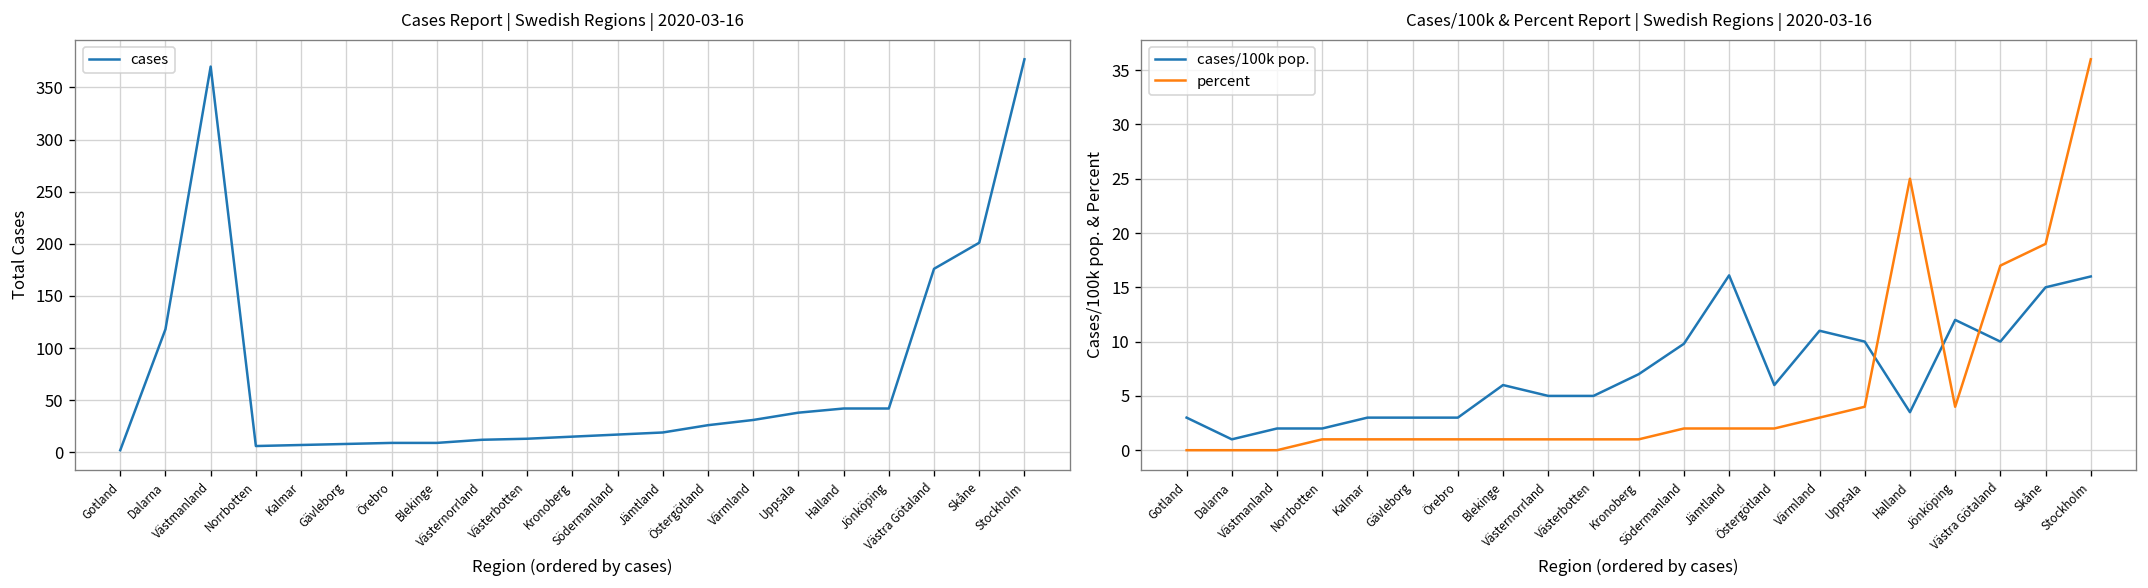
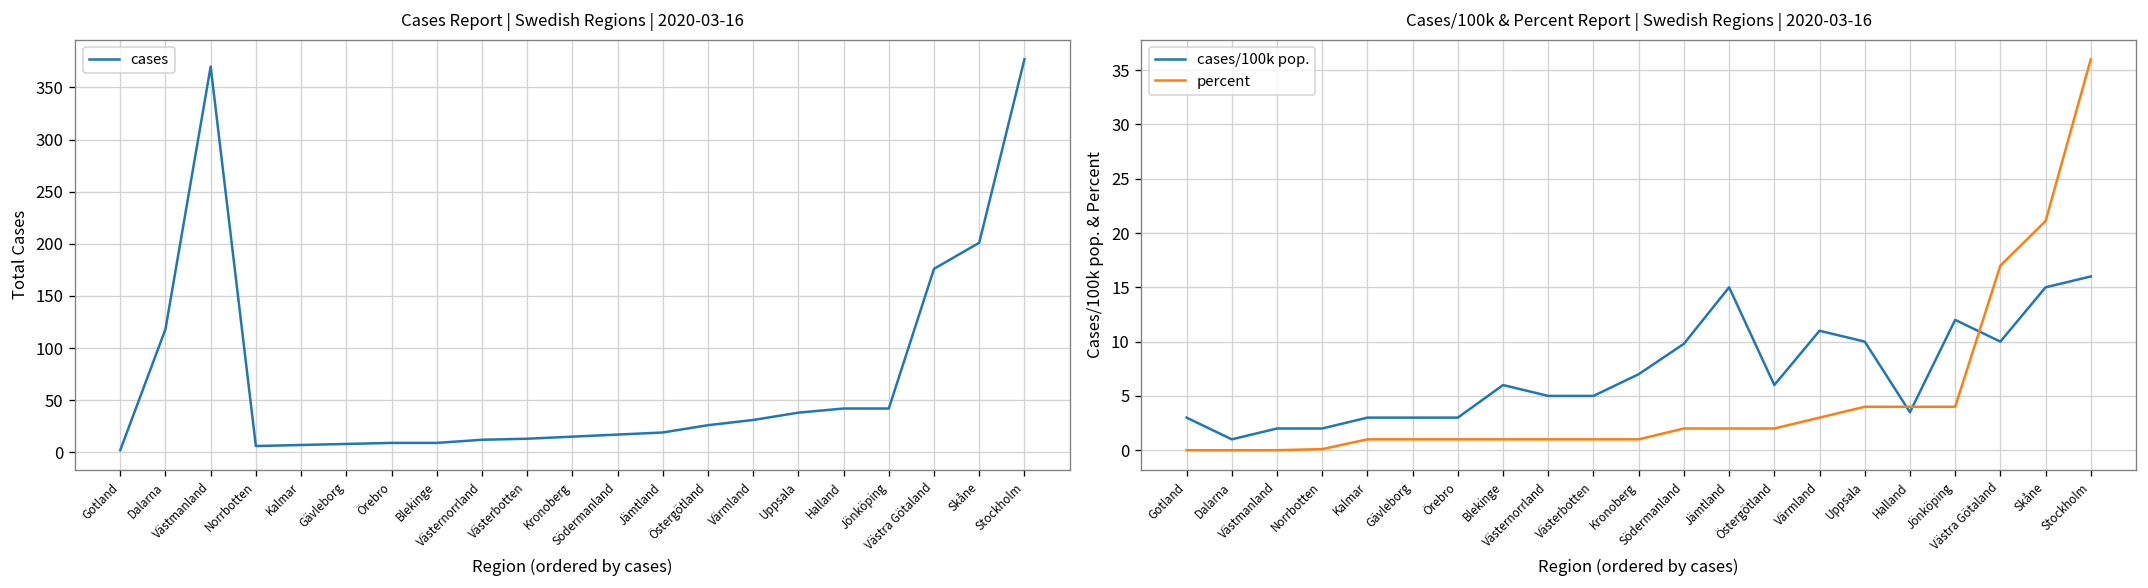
Cases/100k & Percent Report | Swedish Regions | 2020-03-16, percent, Norrbotten: 1 -> 0
Cases/100k & Percent Report | Swedish Regions | 2020-03-16, cases/100k pop., Jämtland: 16 -> 15
Cases/100k & Percent Report | Swedish Regions | 2020-03-16, percent, Halland: 25 -> 4
Cases/100k & Percent Report | Swedish Regions | 2020-03-16, percent, Skåne: 19 -> 21
